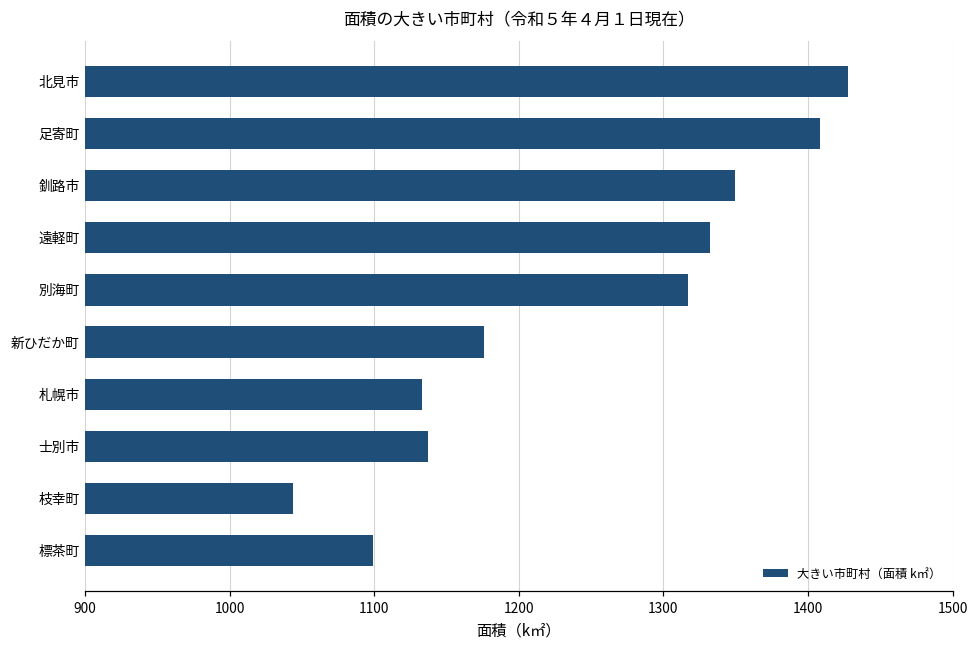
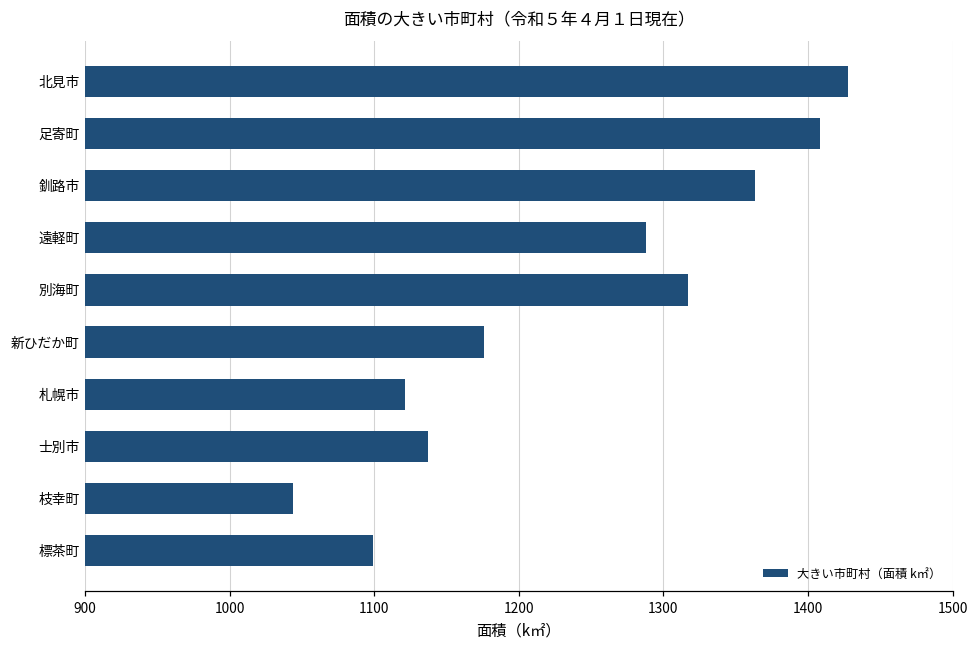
釧路市: 1349 -> 1363
遠軽町: 1332 -> 1288
札幌市: 1133 -> 1121
